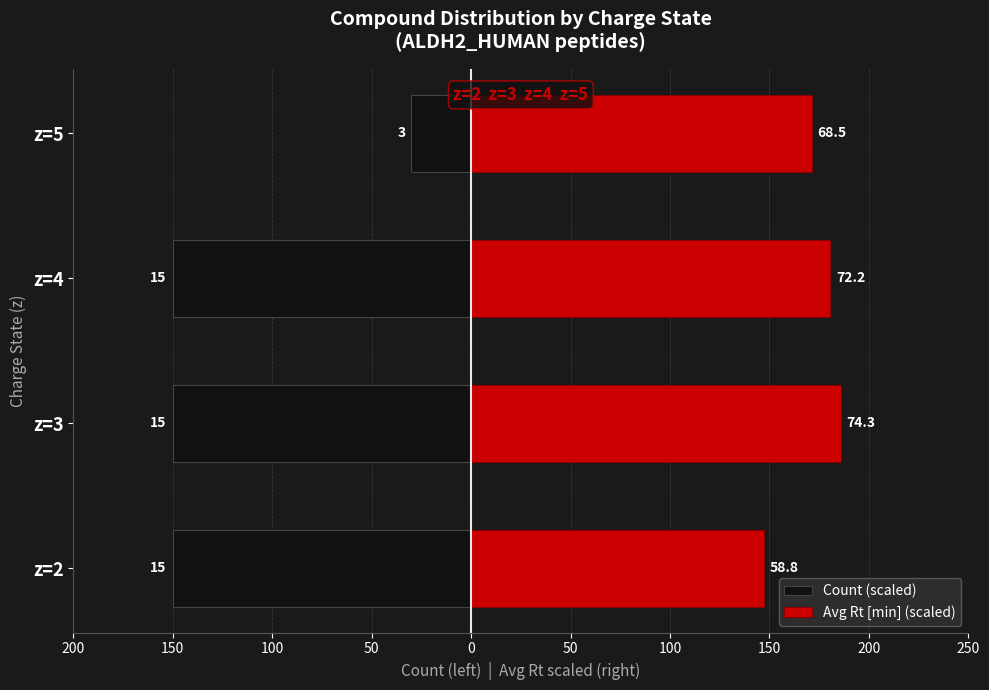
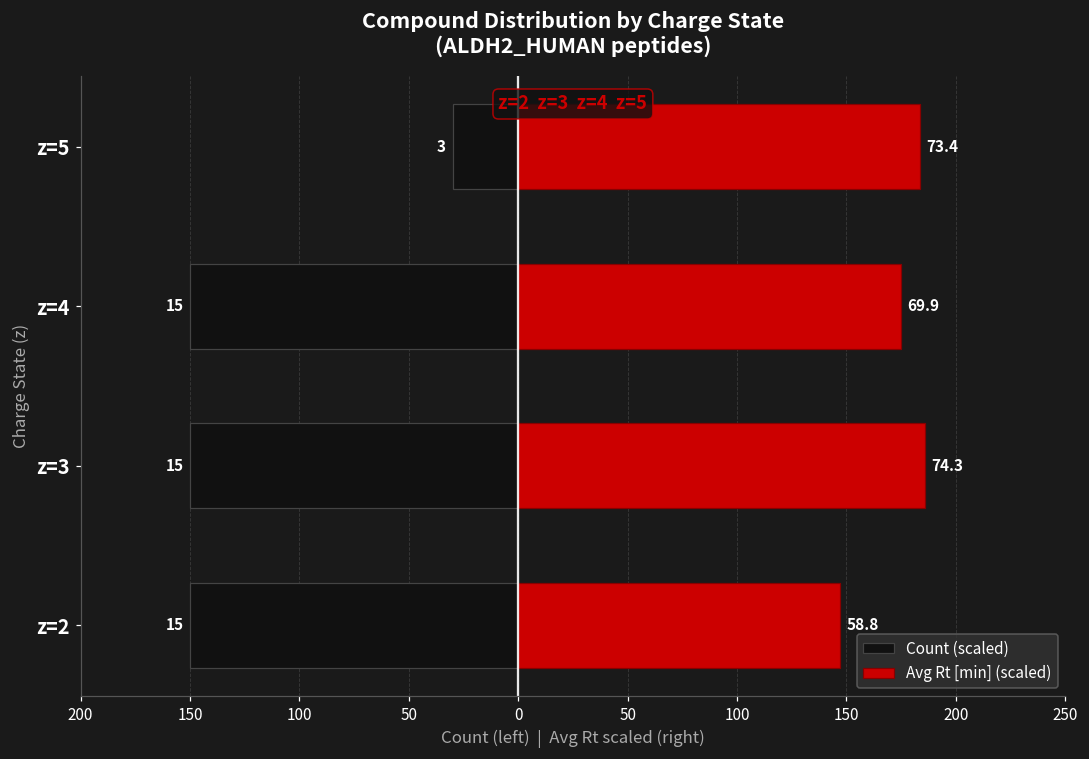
Avg Rt [min] (scaled), z=5: 68.5 -> 73.4
Avg Rt [min] (scaled), z=4: 72.2 -> 69.9
